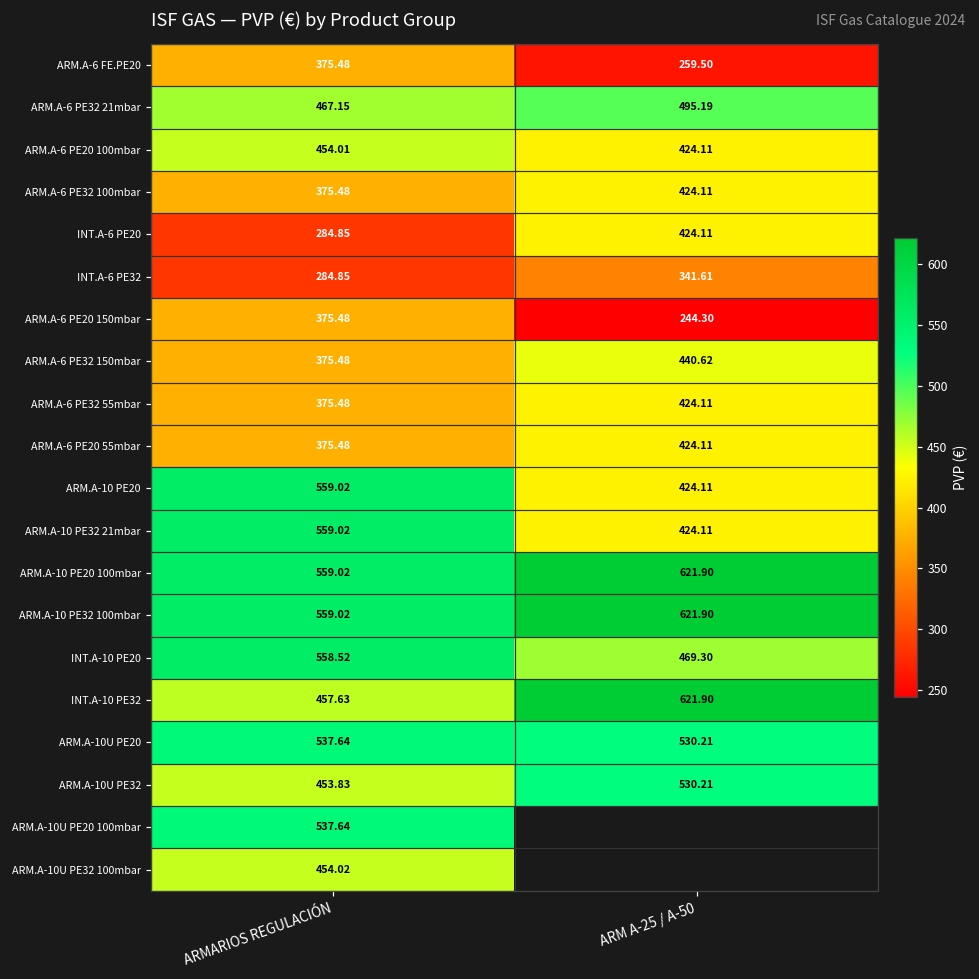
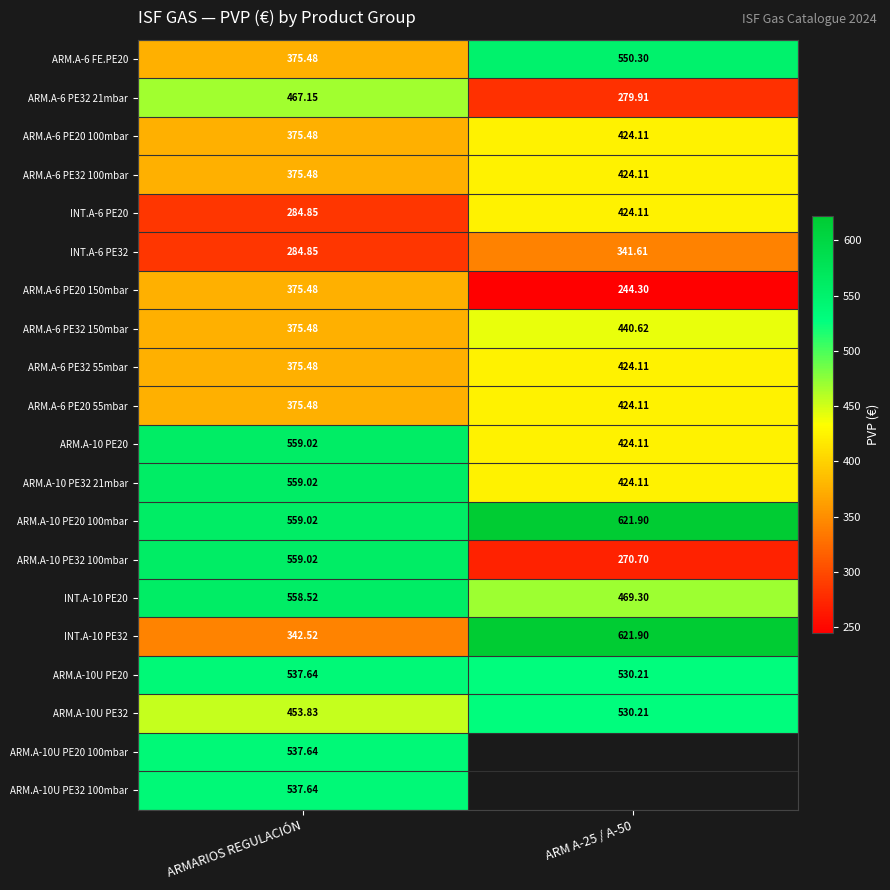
ARM.A-6 FE.PE20, ARM A-25 / A-50: 259.50 -> 550.30
ARM.A-6 PE32 21mbar, ARM A-25 / A-50: 495.19 -> 279.91
ARM.A-6 PE20 100mbar, ARMARIOS REGULACIÓN: 454.01 -> 375.48
ARM.A-10 PE32 100mbar, ARM A-25 / A-50: 621.90 -> 270.70
INT.A-10 PE32, ARMARIOS REGULACIÓN: 457.63 -> 342.52
ARM.A-10U PE32 100mbar, ARMARIOS REGULACIÓN: 454.02 -> 537.64
